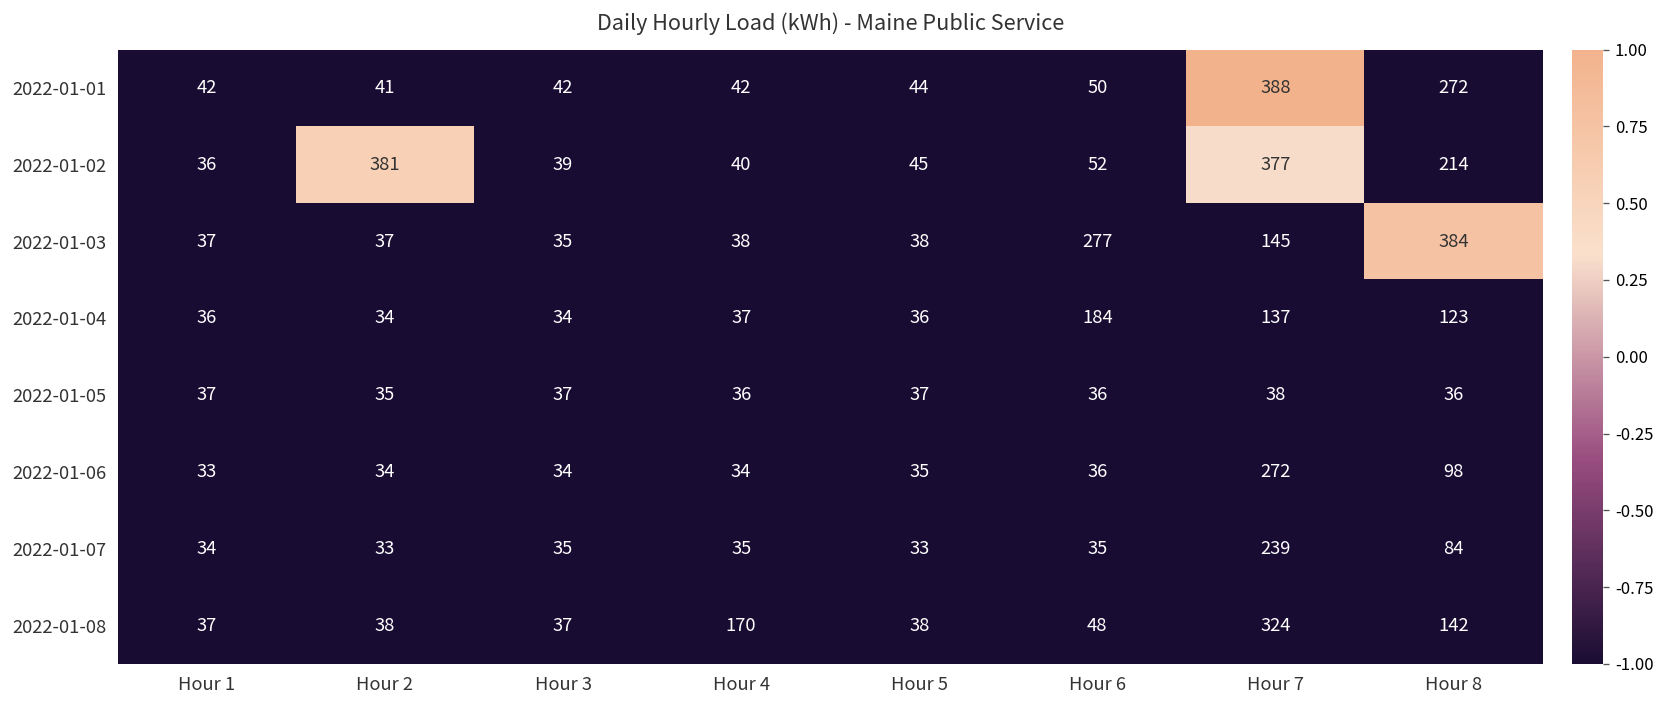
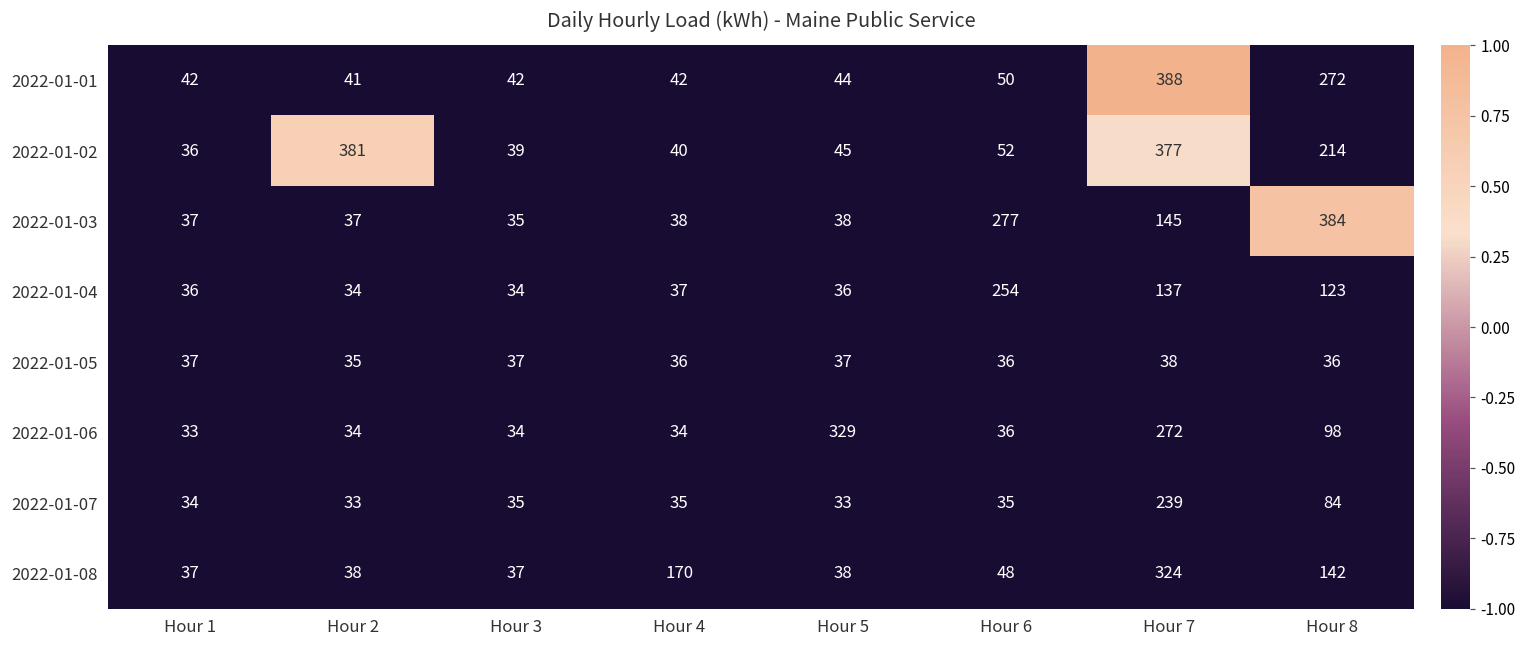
2022-01-04, Hour 6: 184 -> 254
2022-01-06, Hour 5: 35 -> 329
